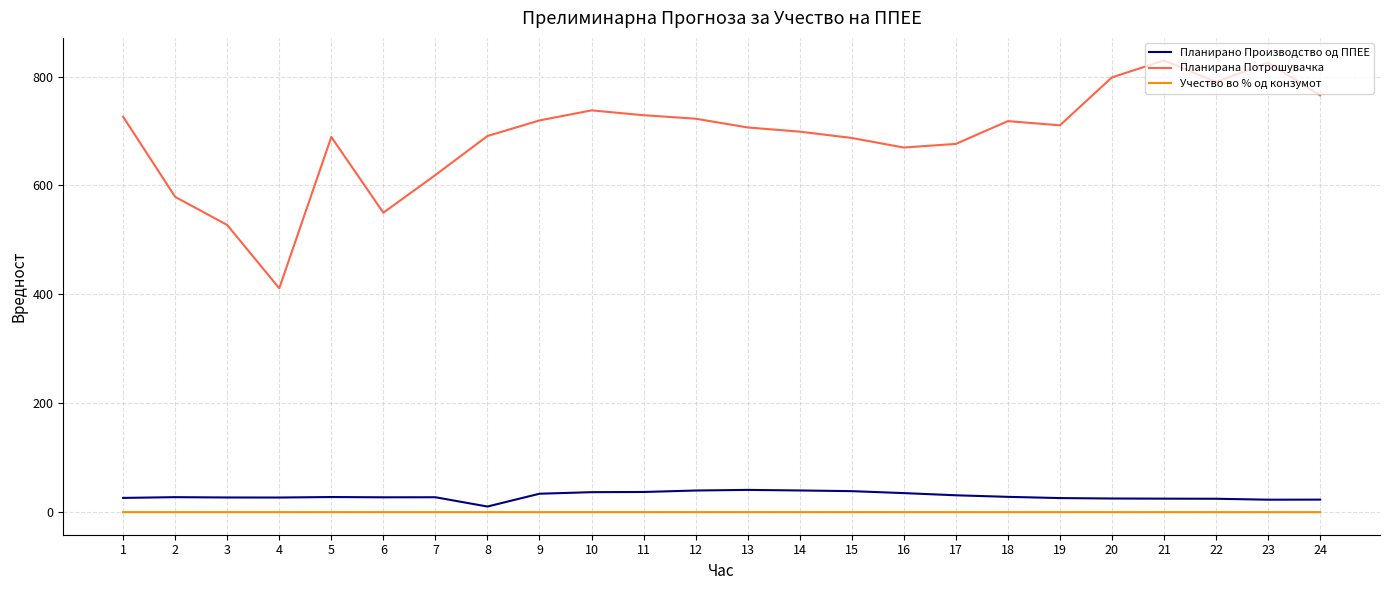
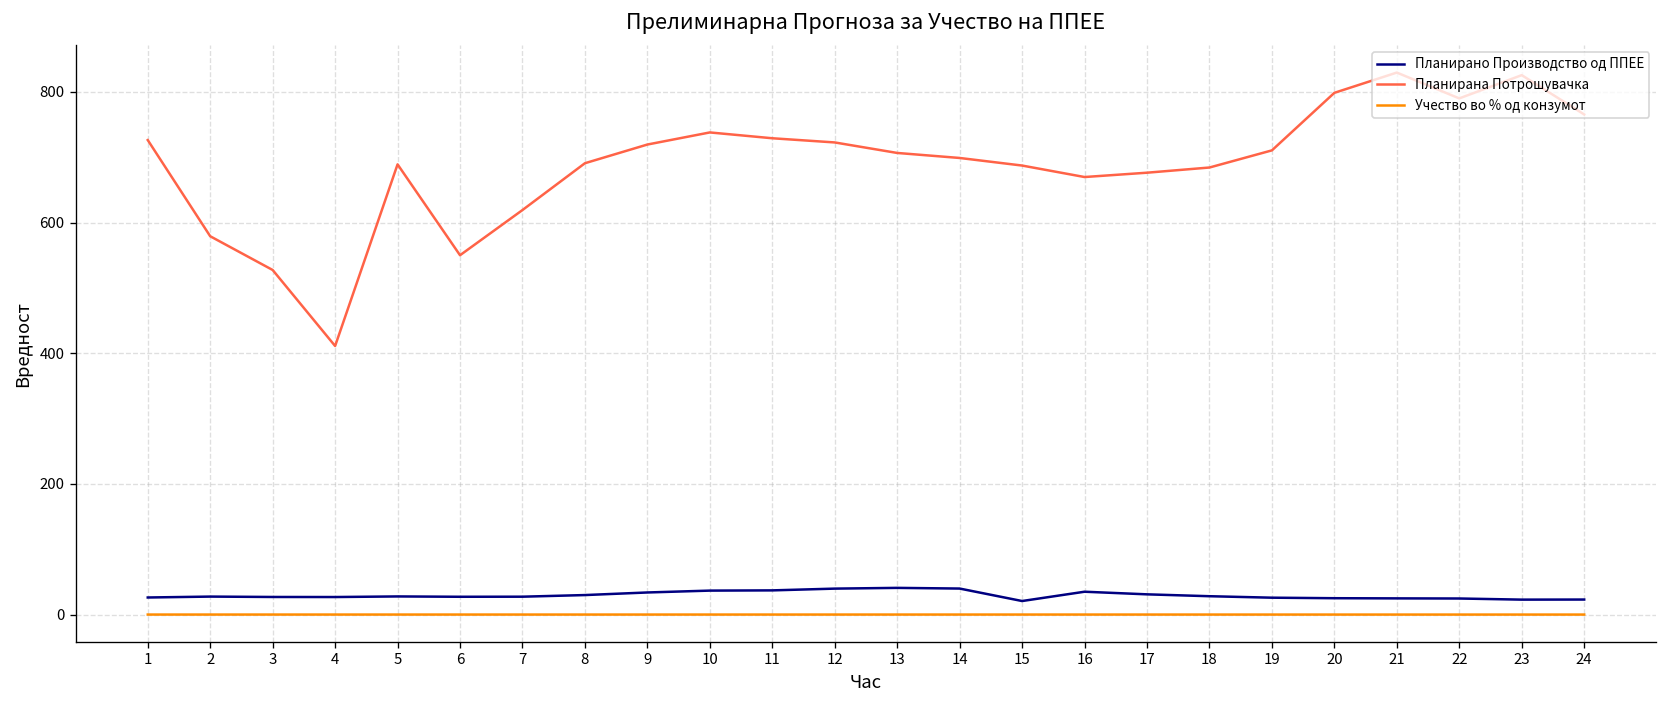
Планирано Производство од ППЕЕ, 8: 10 -> 30
Планирано Производство од ППЕЕ, 15: 40 -> 20
Планирана Потрошувачка, 18: 720 -> 680
